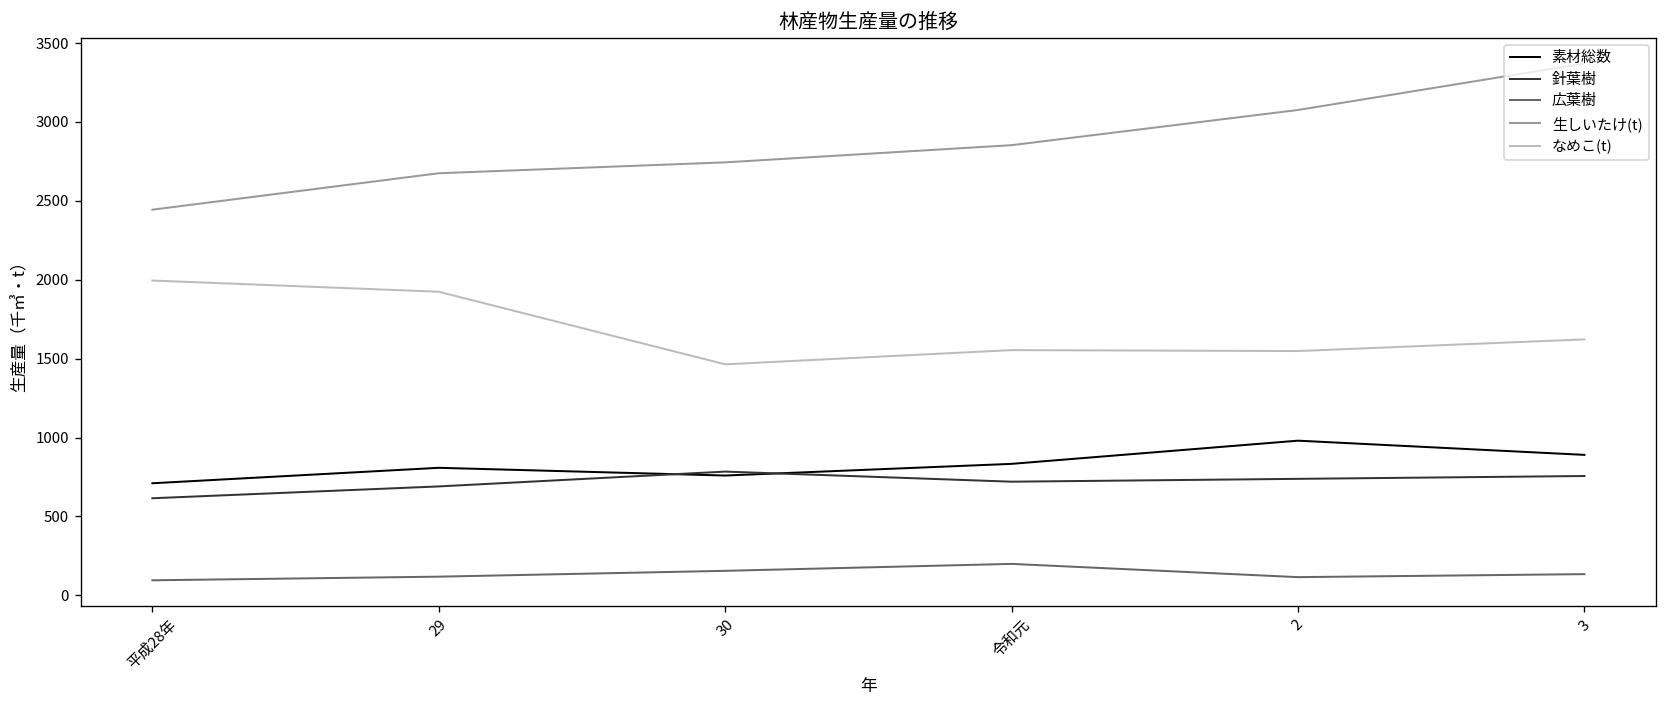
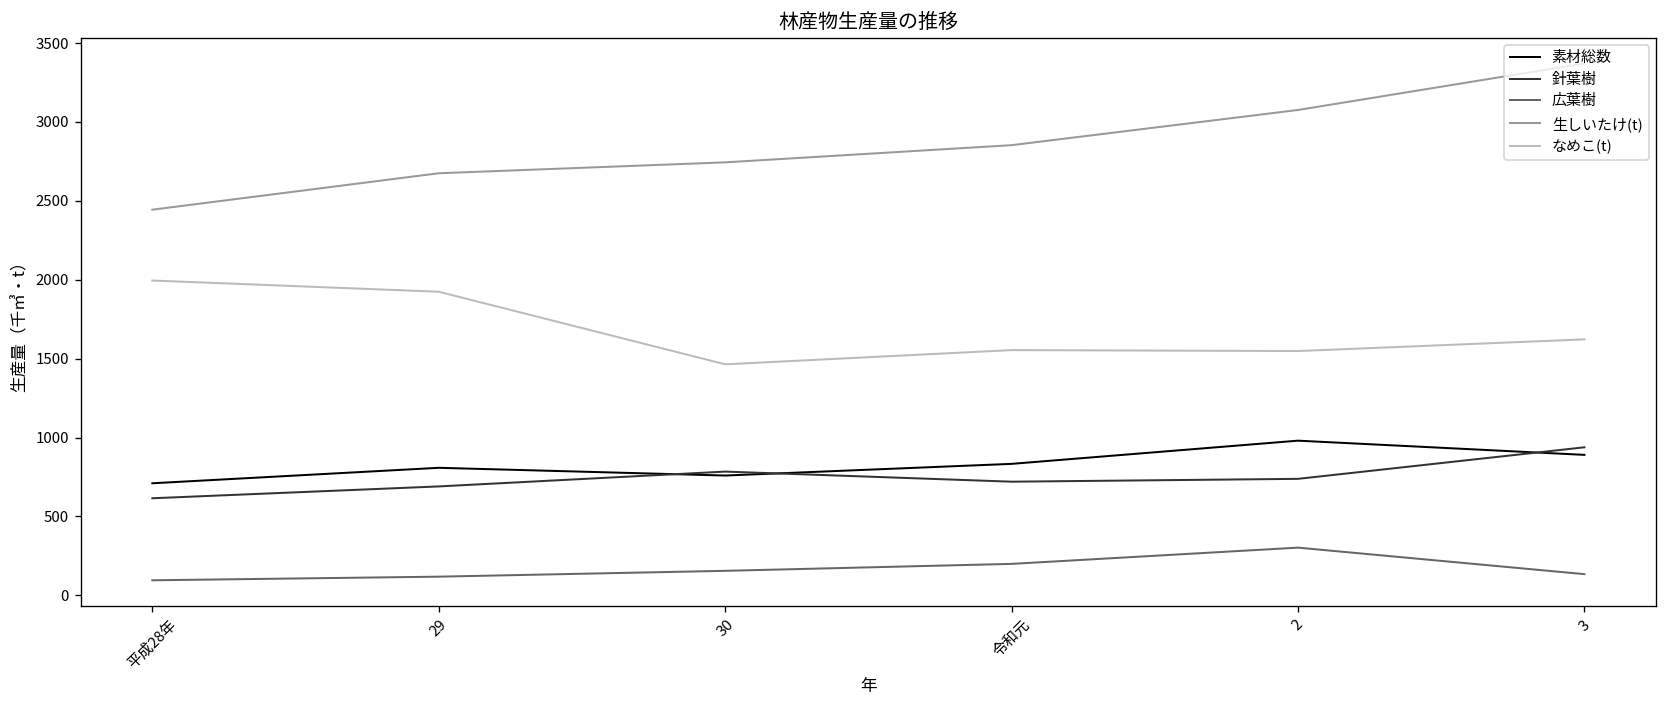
広葉樹, 2: 120 -> 300
針葉樹, 3: 760 -> 940
